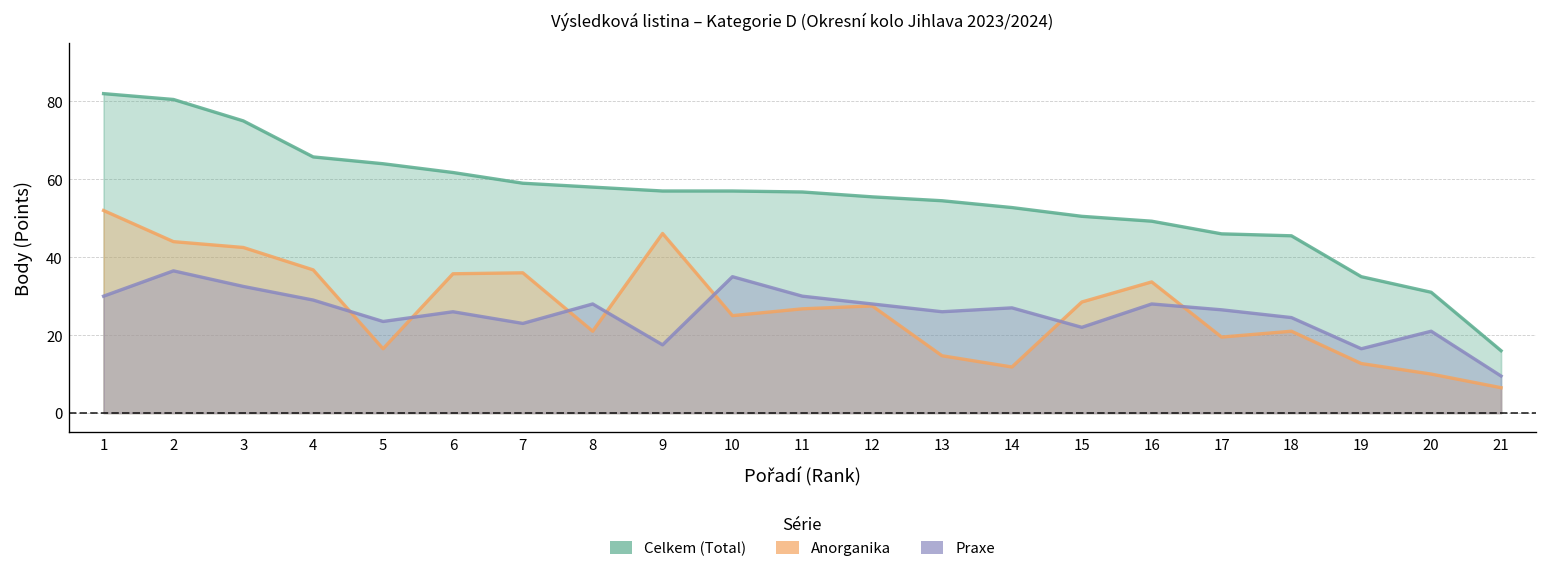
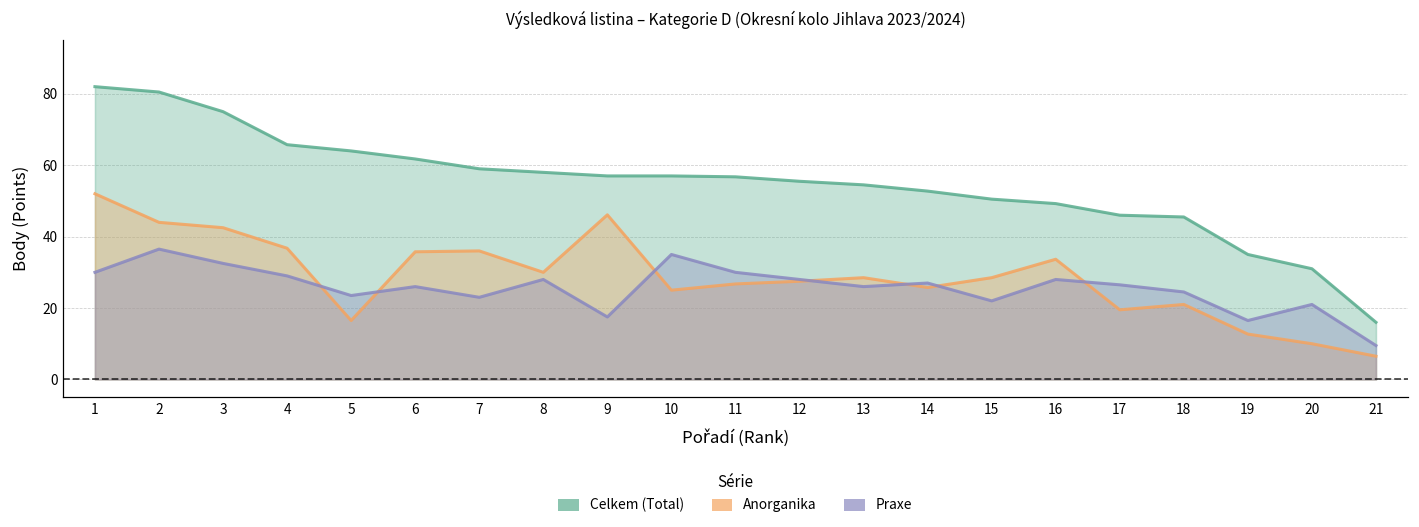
Anorganika, 8: 21 -> 30
Anorganika, 13: 15 -> 29
Anorganika, 14: 12 -> 26
